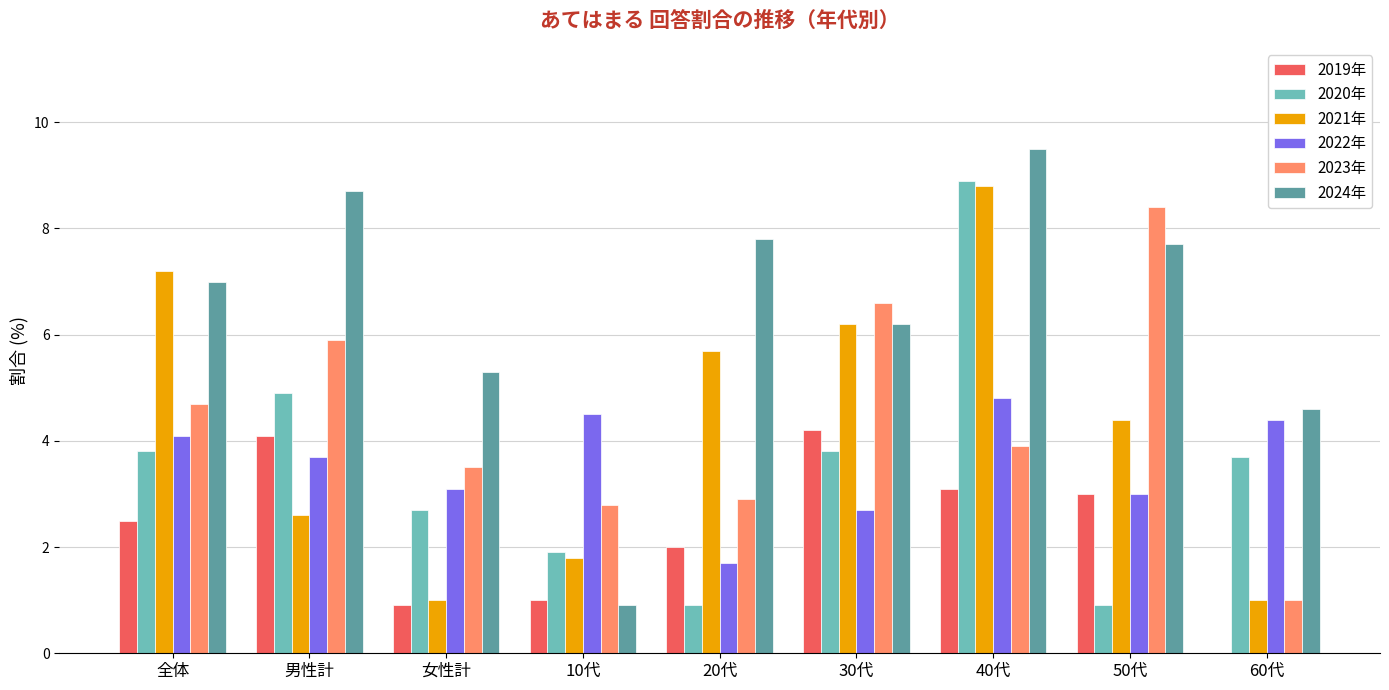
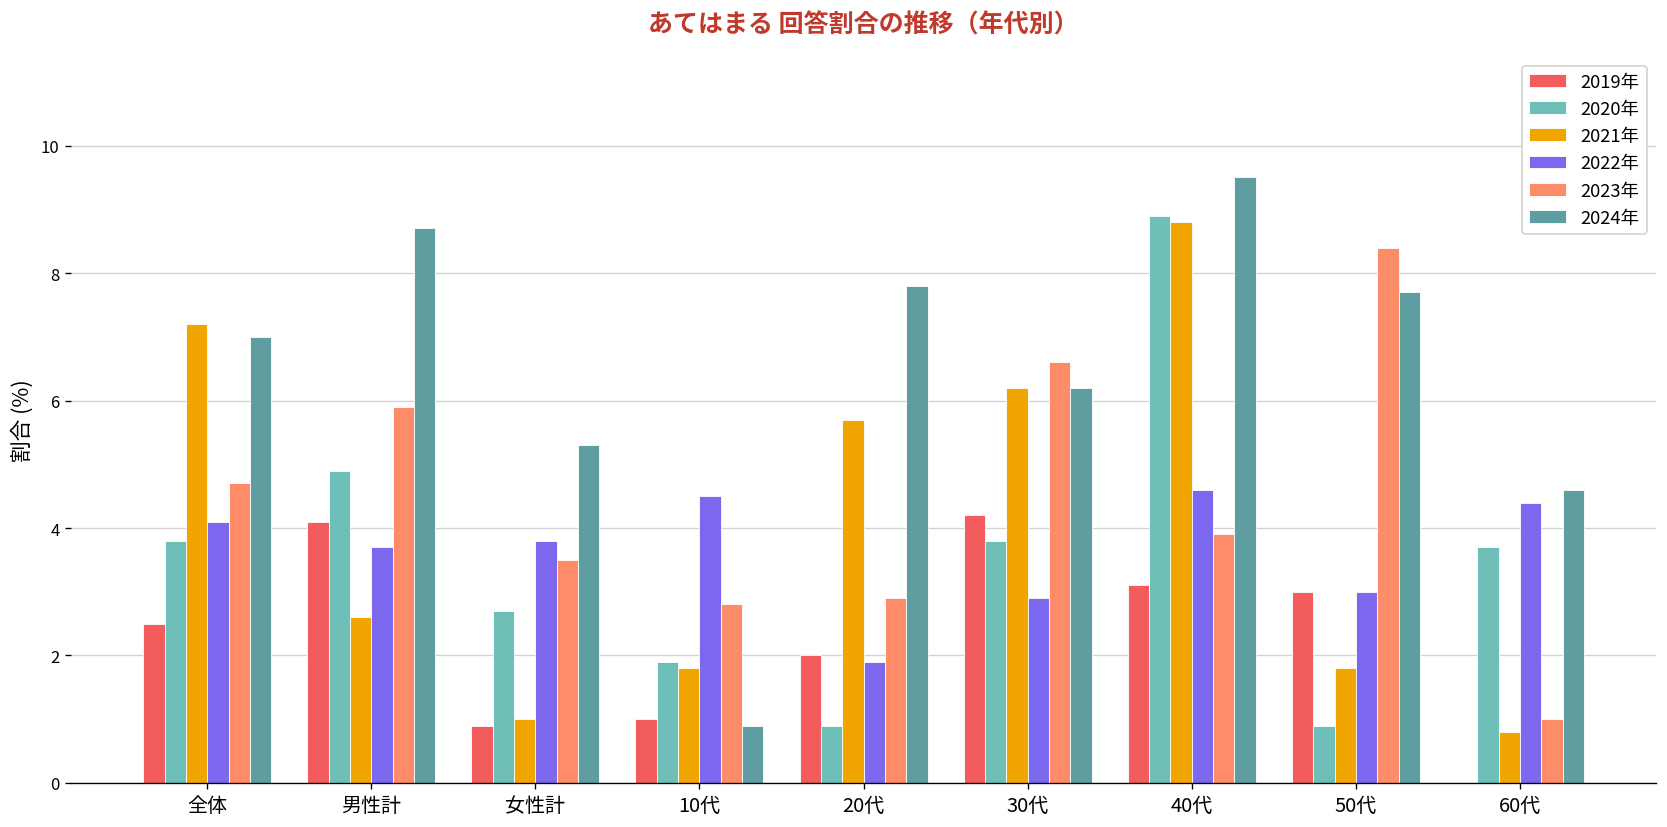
2022年, 女性計: 3.1 -> 3.8
2022年, 20代: 1.7 -> 1.9
2022年, 30代: 2.7 -> 2.9
2022年, 40代: 4.8 -> 4.6
2021年, 50代: 4.4 -> 1.8
2021年, 60代: 1.0 -> 0.8
